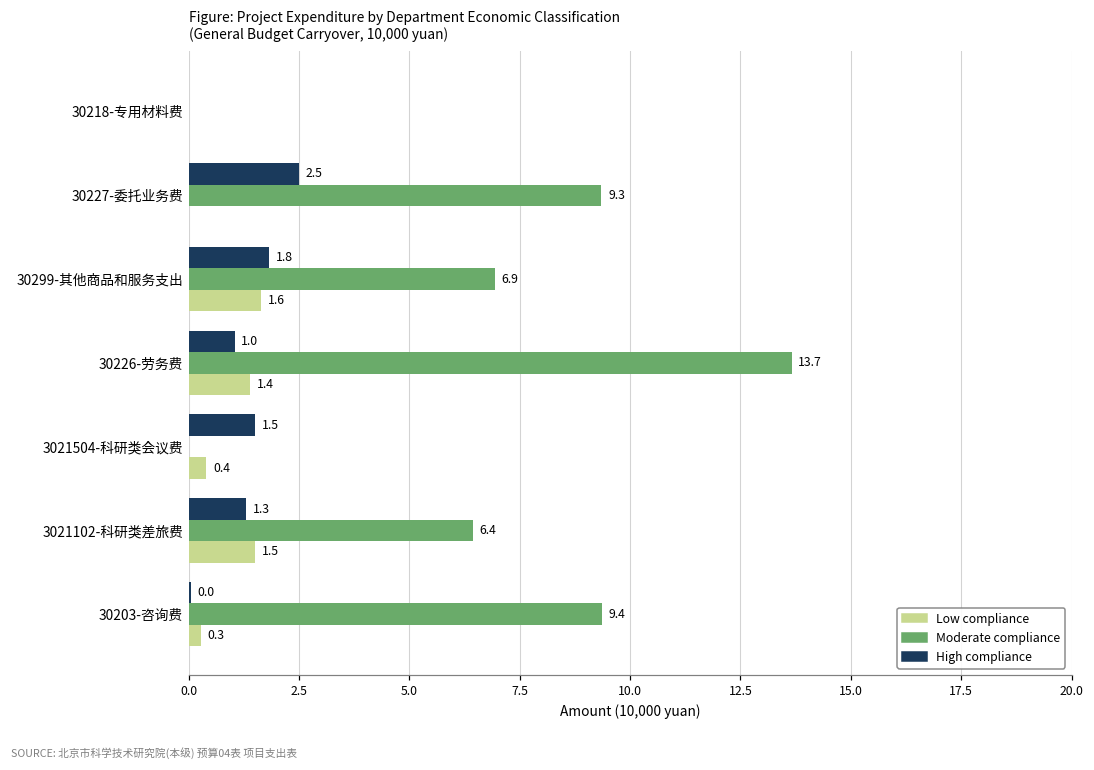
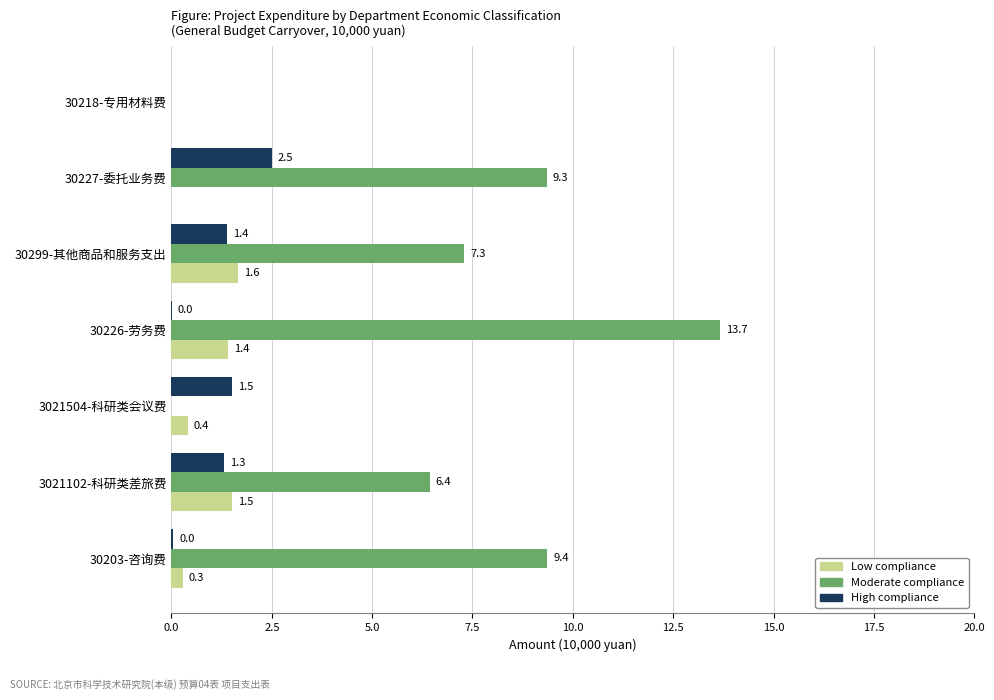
High compliance, 30299-其他商品和服务支出: 1.8 -> 1.4
Moderate compliance, 30299-其他商品和服务支出: 6.9 -> 7.3
High compliance, 30226-劳务费: 1.0 -> 0.0
